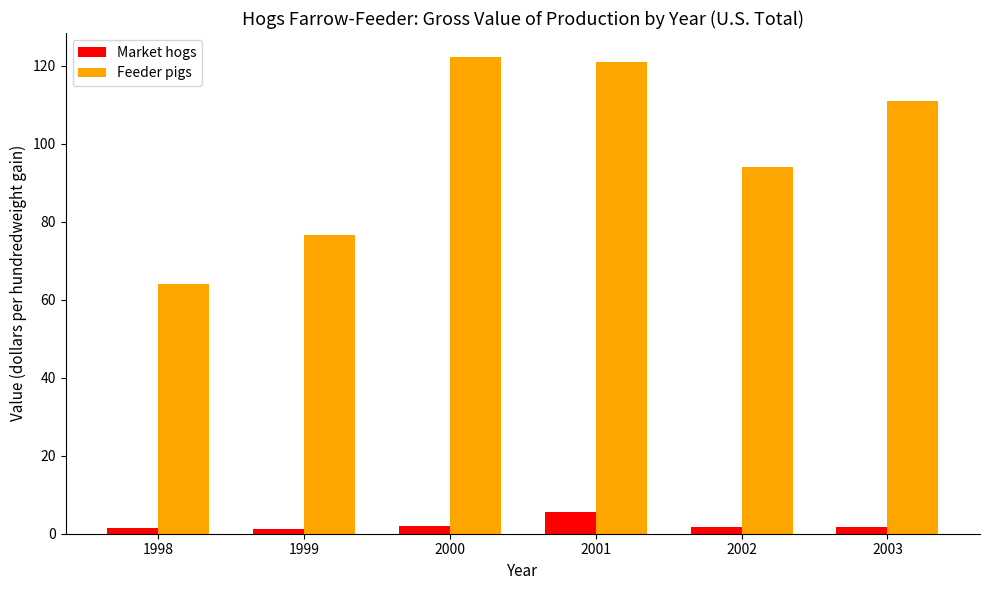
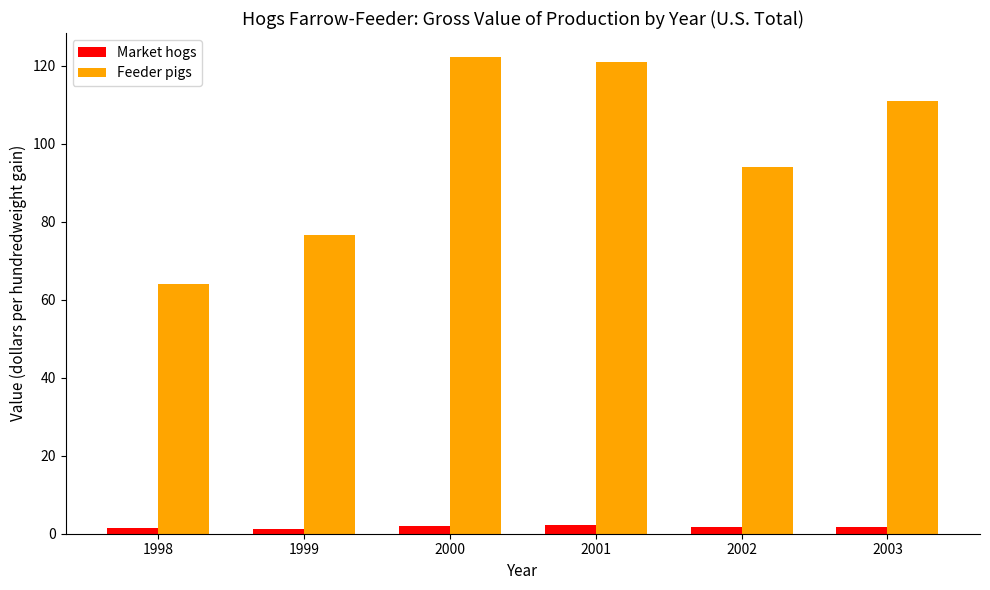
Market hogs, 2001: 6 -> 2
